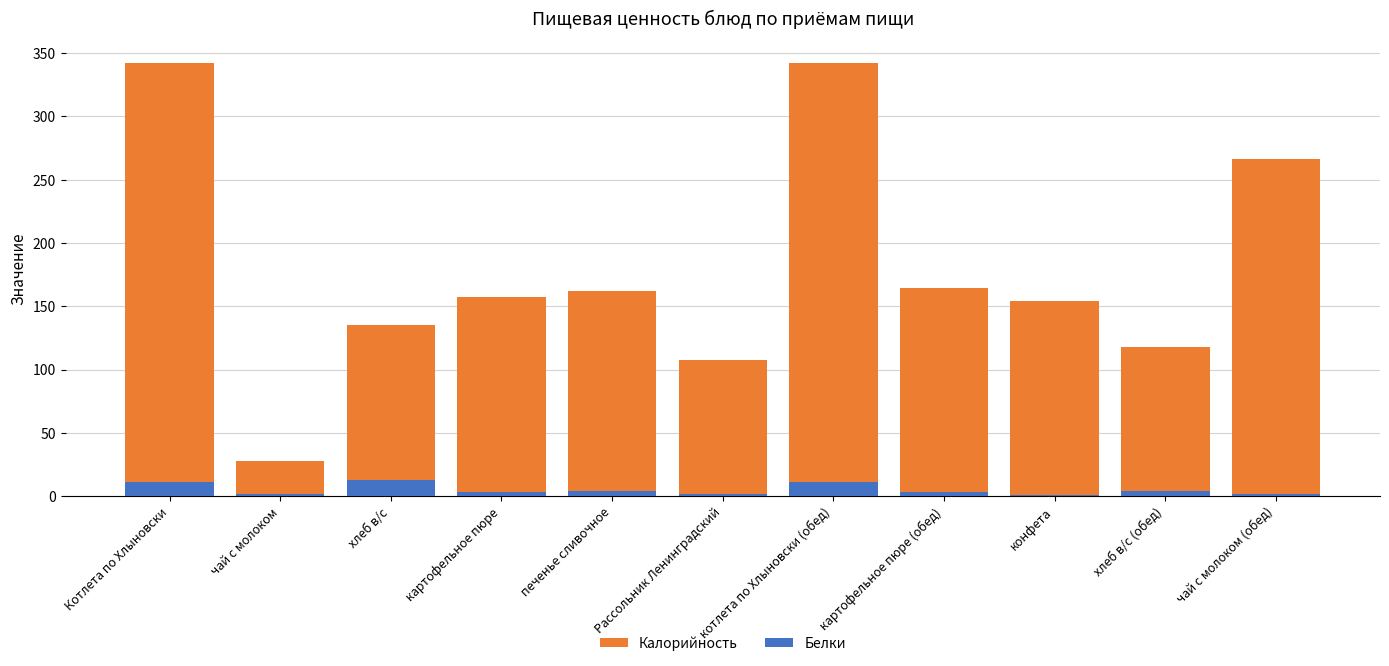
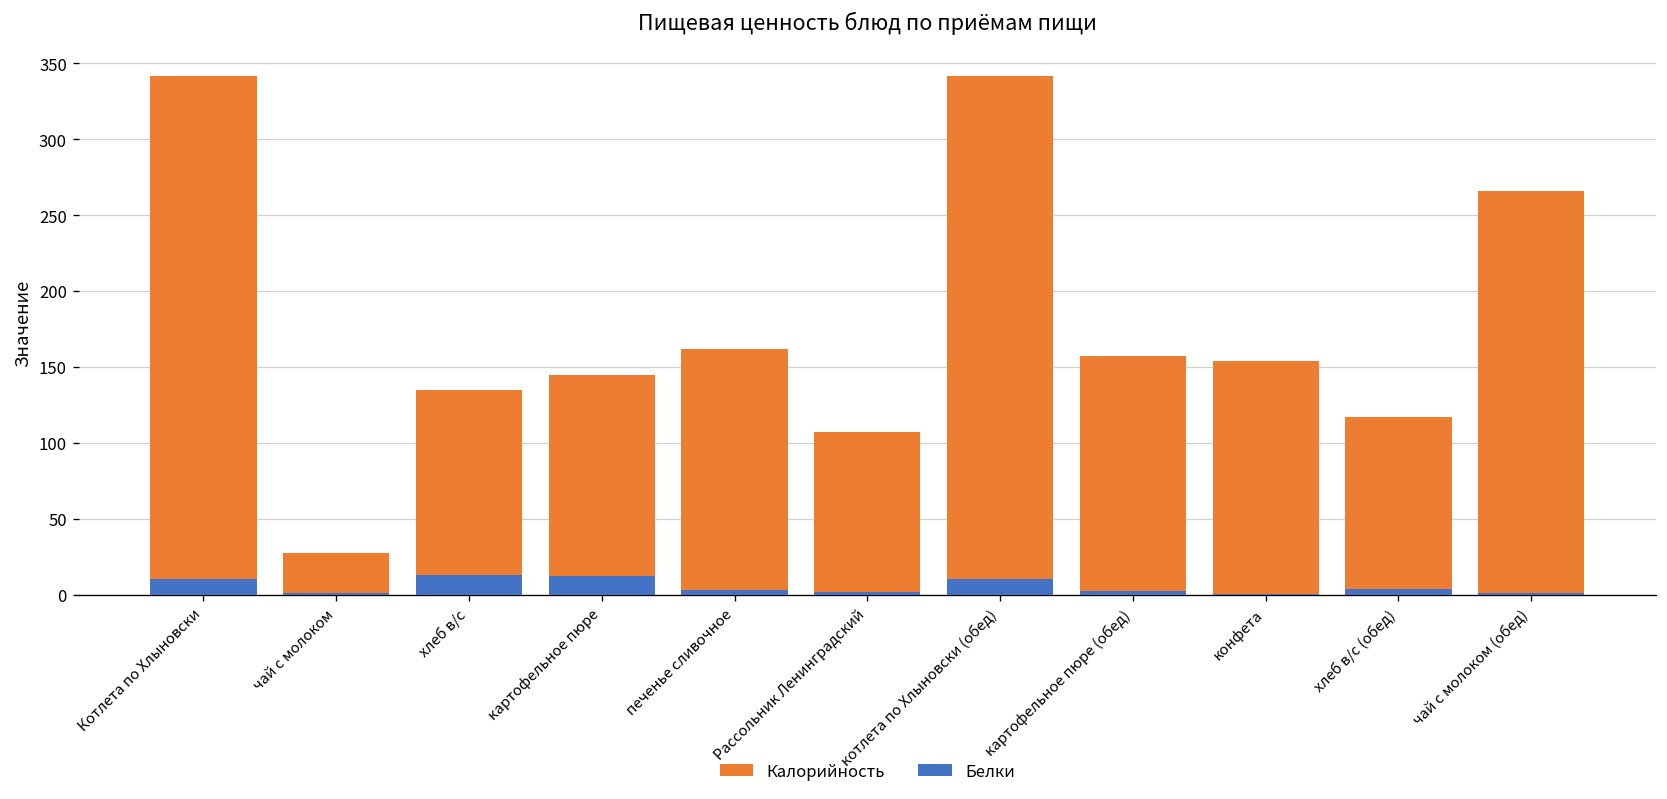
Калорийность, картофельное пюре: 157 -> 145
Белки, картофельное пюре: 3 -> 13
Калорийность, картофельное пюре (обед): 164 -> 157
